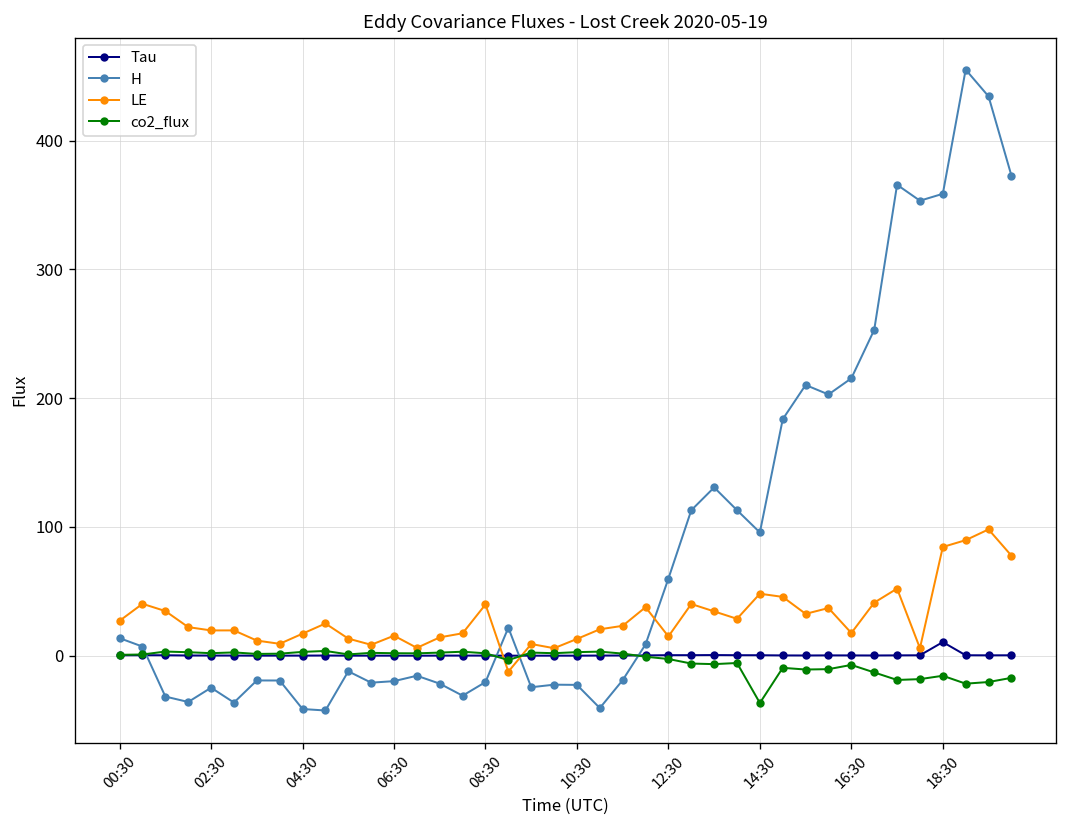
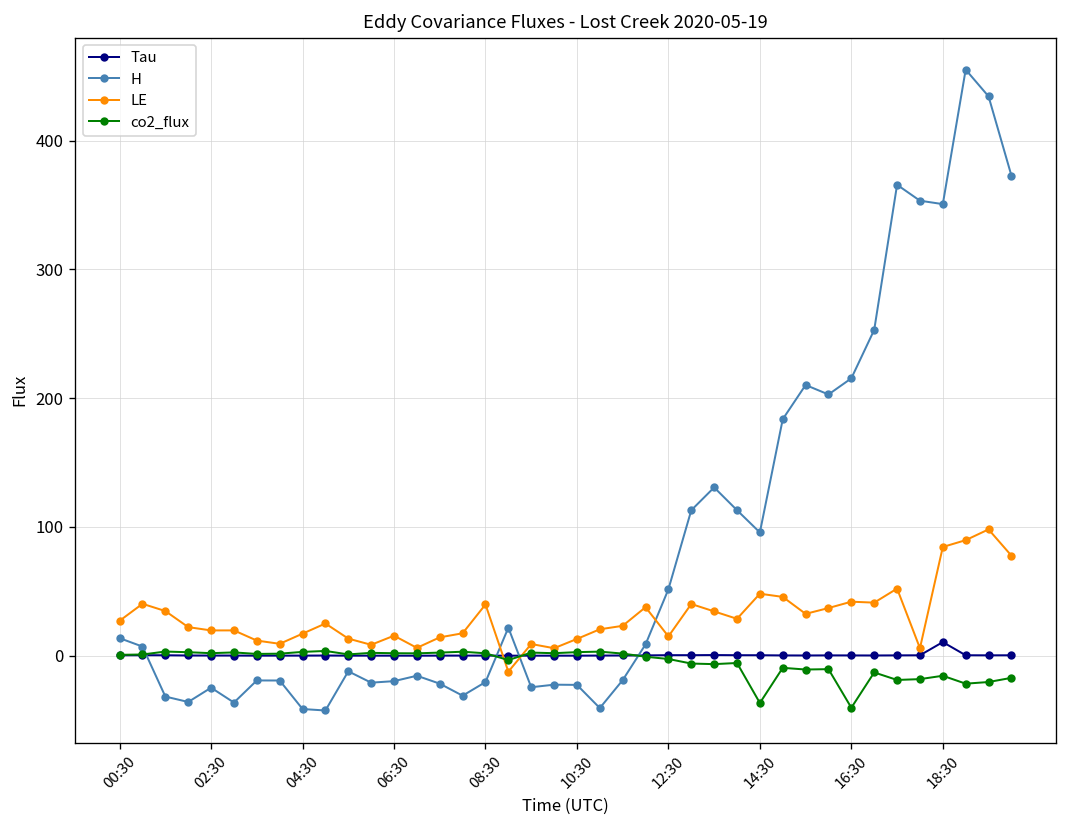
H, 12:30: 60 -> 52
LE, 16:30: 18 -> 42
co2_flux, 16:30: -7 -> -40
H, 18:30: 359 -> 351
